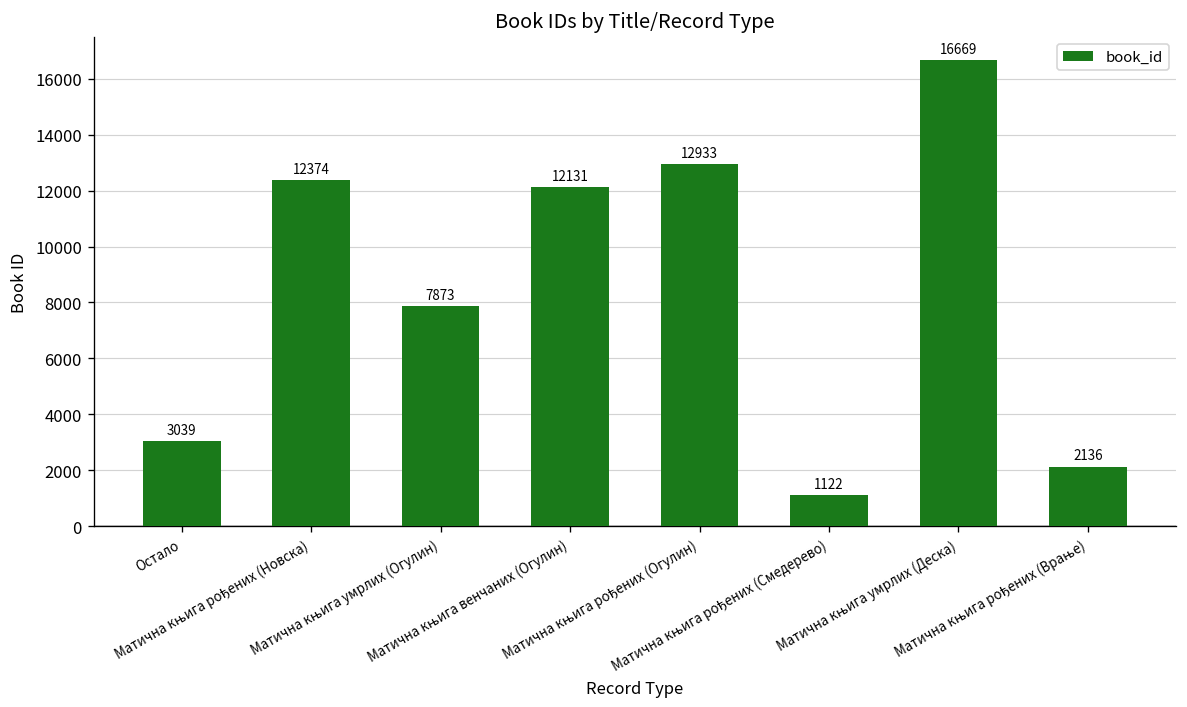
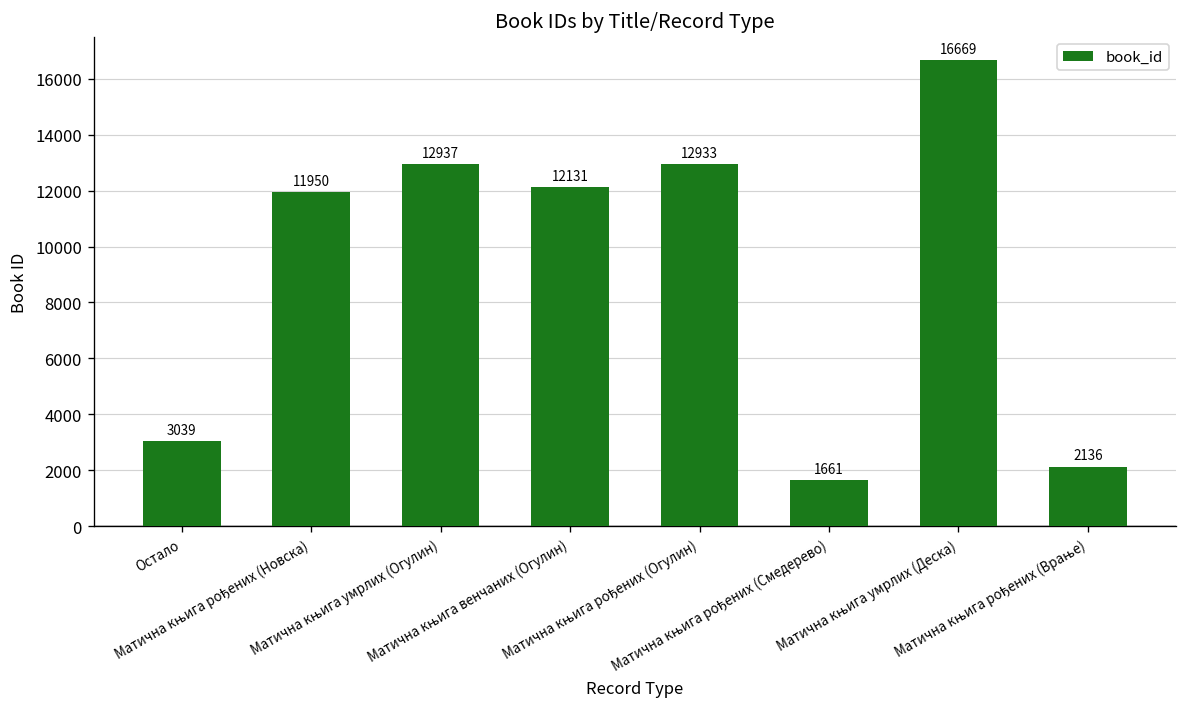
Матична књига рођених (Новска): 12374 -> 11950
Матична књига умрлих (Огулин): 7873 -> 12937
Матична књига рођених (Смедерево): 1122 -> 1661
